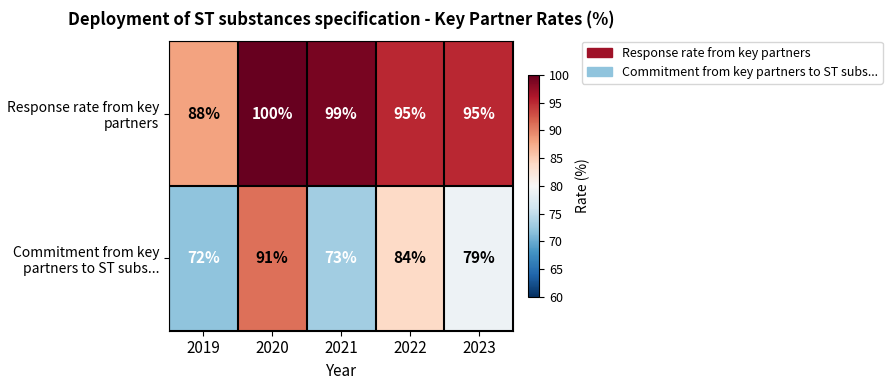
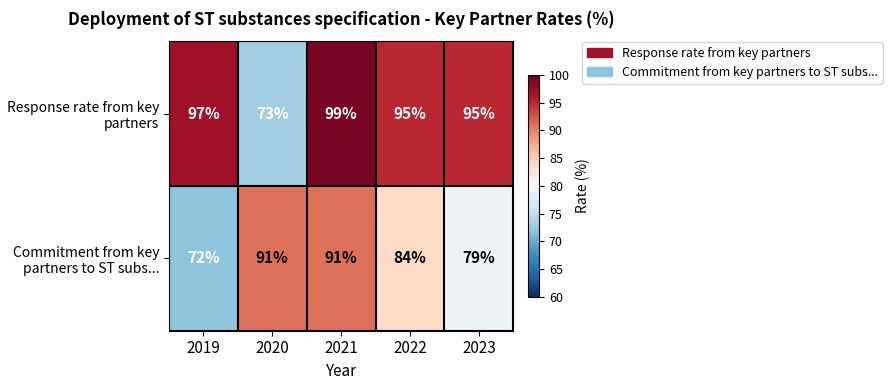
Response rate from key partners, 2019: 88% -> 97%
Response rate from key partners, 2020: 100% -> 73%
Commitment from key partners to ST subs..., 2021: 73% -> 91%
